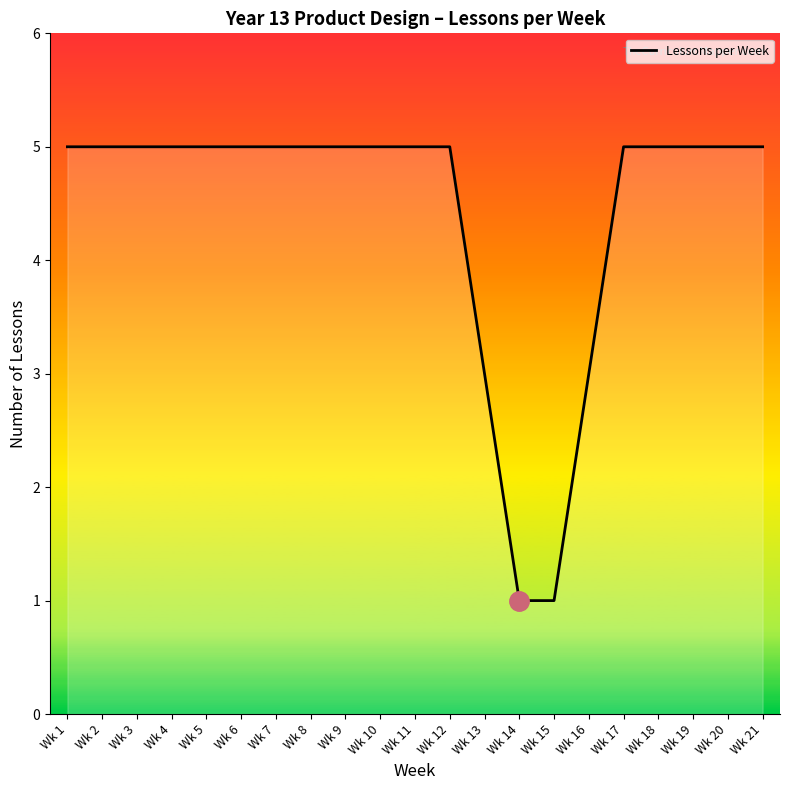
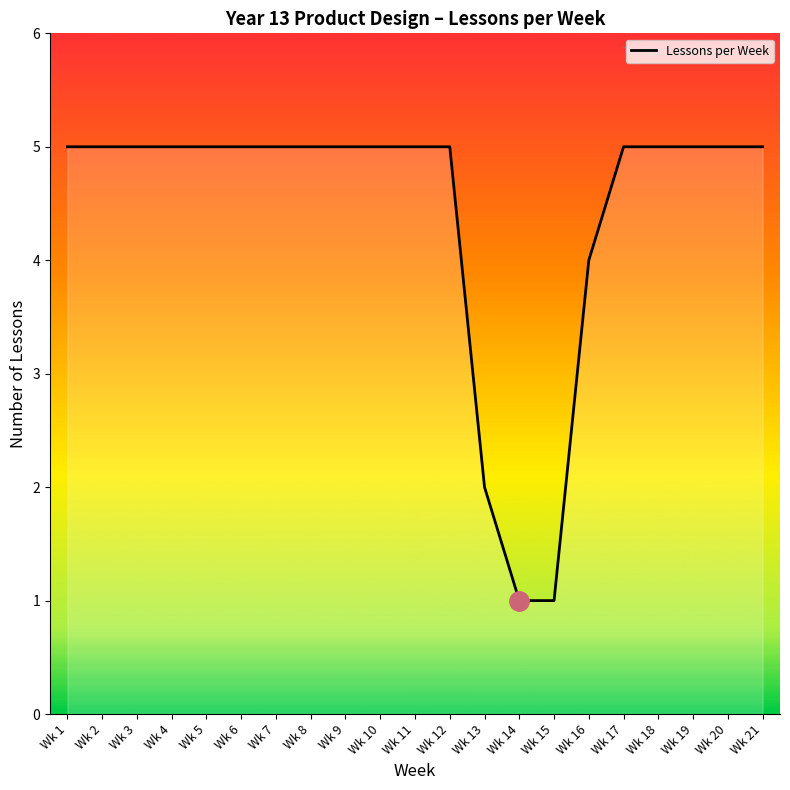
Lessons per Week, Wk 13: 3 -> 2
Lessons per Week, Wk 16: 3 -> 4
